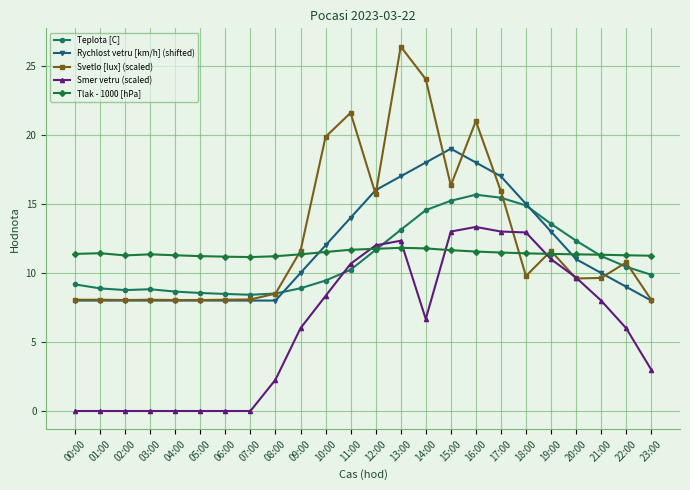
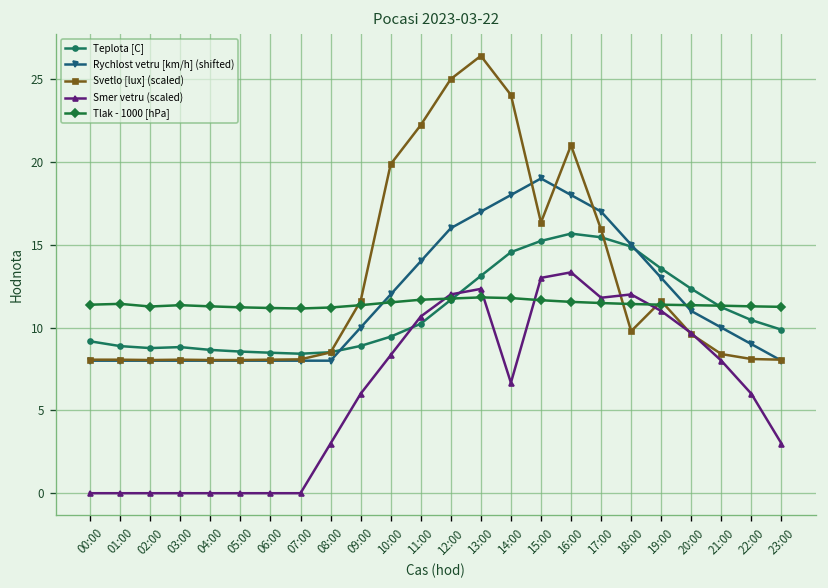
Smer vetru (scaled), 08:00: 2.3 -> 3.0
Svetlo [lux] (scaled), 11:00: 21.6 -> 22.2
Svetlo [lux] (scaled), 12:00: 15.7 -> 25.0
Smer vetru (scaled), 17:00: 13.0 -> 11.8
Smer vetru (scaled), 18:00: 12.9 -> 12.0
Svetlo [lux] (scaled), 21:00: 9.6 -> 8.4
Svetlo [lux] (scaled), 22:00: 10.8 -> 8.1
